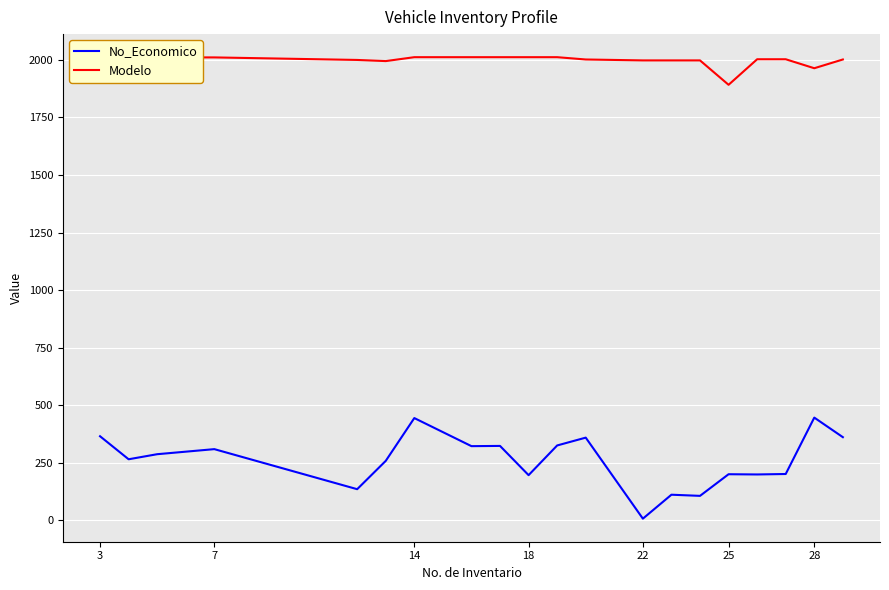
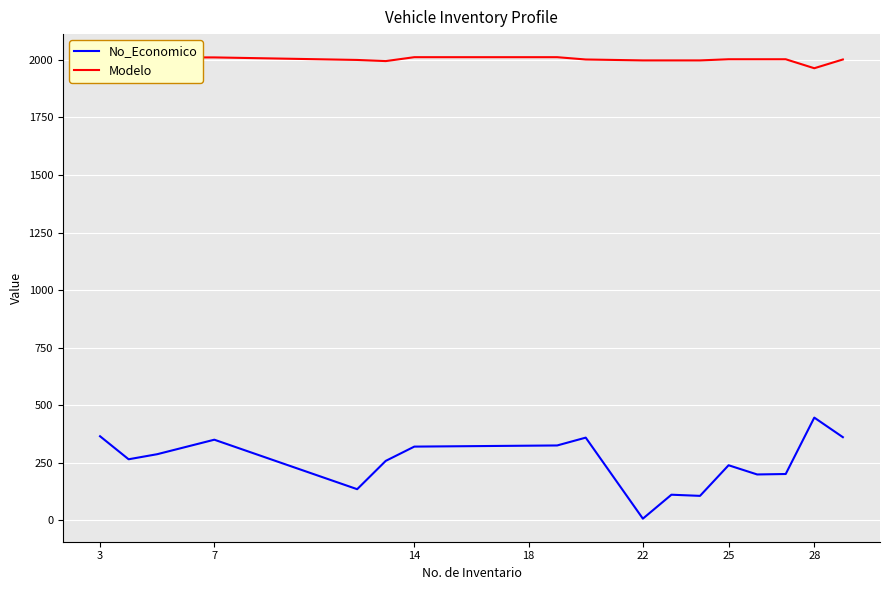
No_Economico, 7: 310 -> 350
No_Economico, 14: 440 -> 320
No_Economico, 18: 200 -> 320
No_Economico, 25: 200 -> 240
Modelo, 25: 1890 -> 2000
